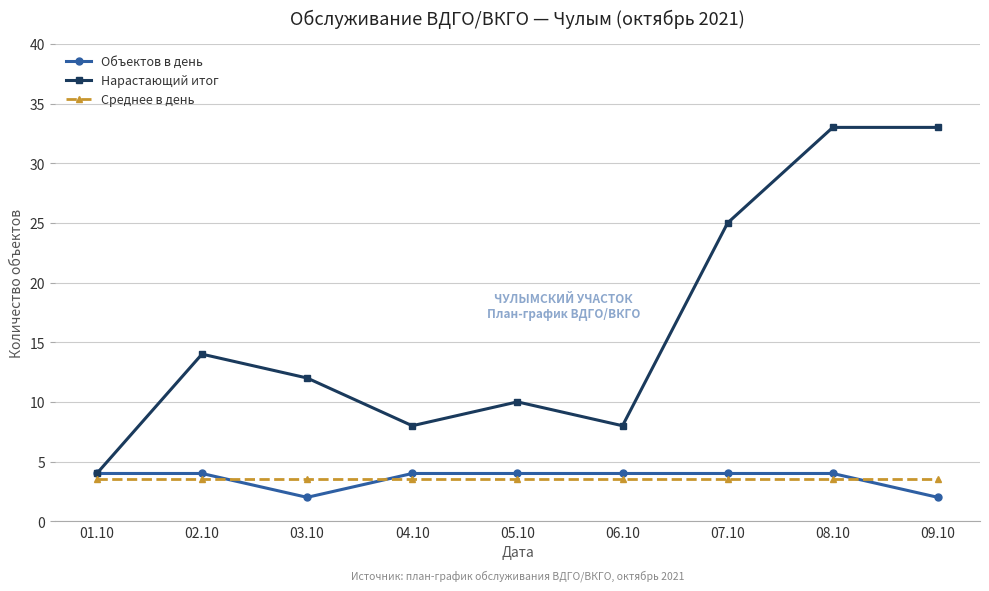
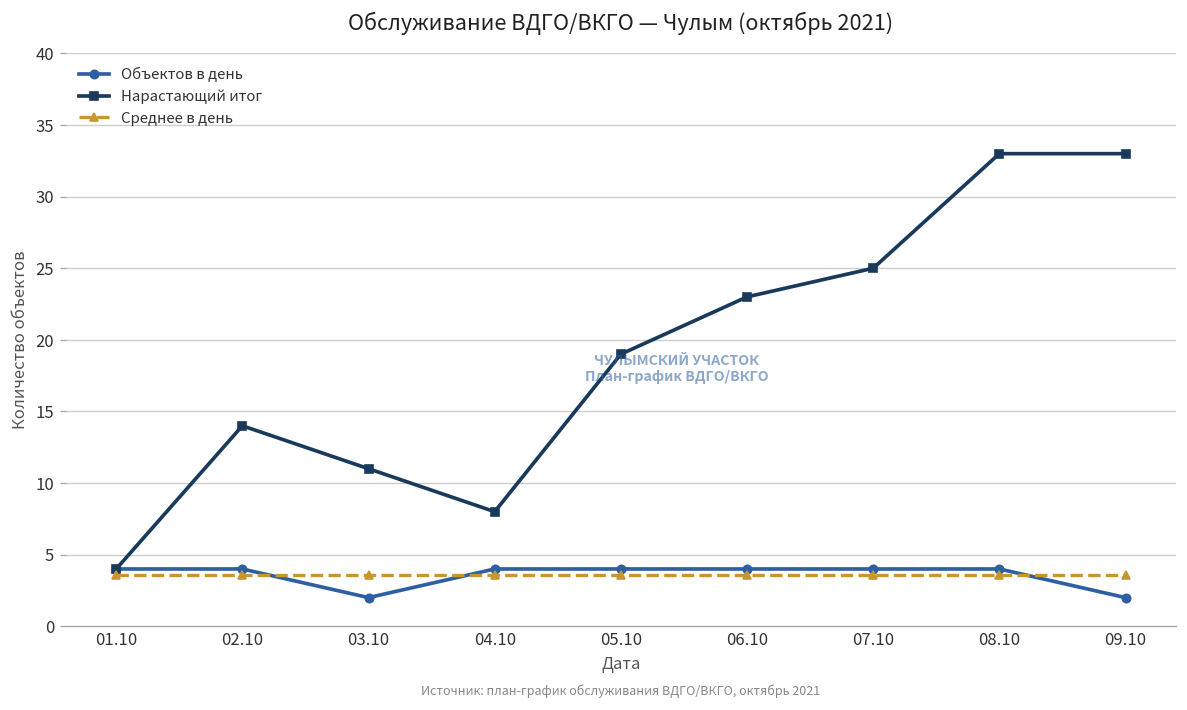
Нарастающий итог, 03.10: 12 -> 11
Нарастающий итог, 05.10: 10 -> 19
Нарастающий итог, 06.10: 8 -> 23
